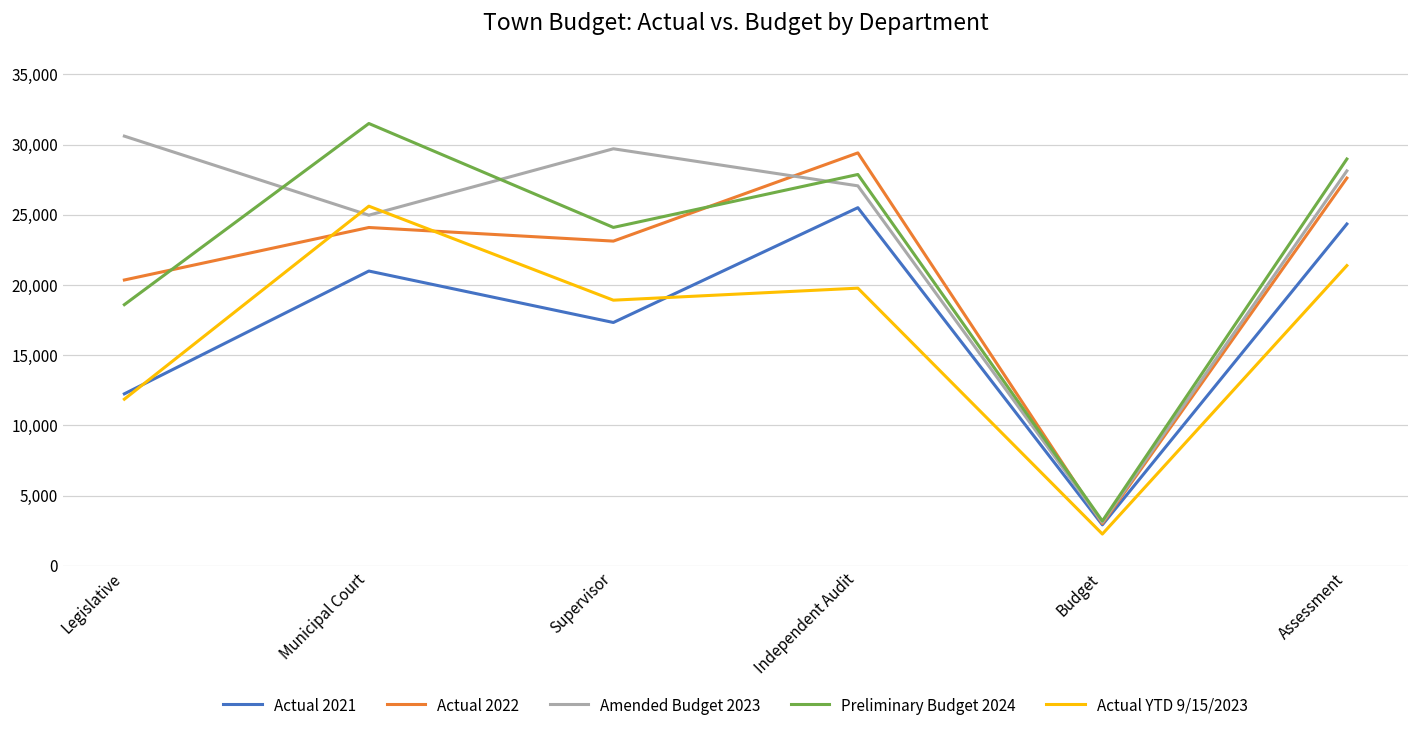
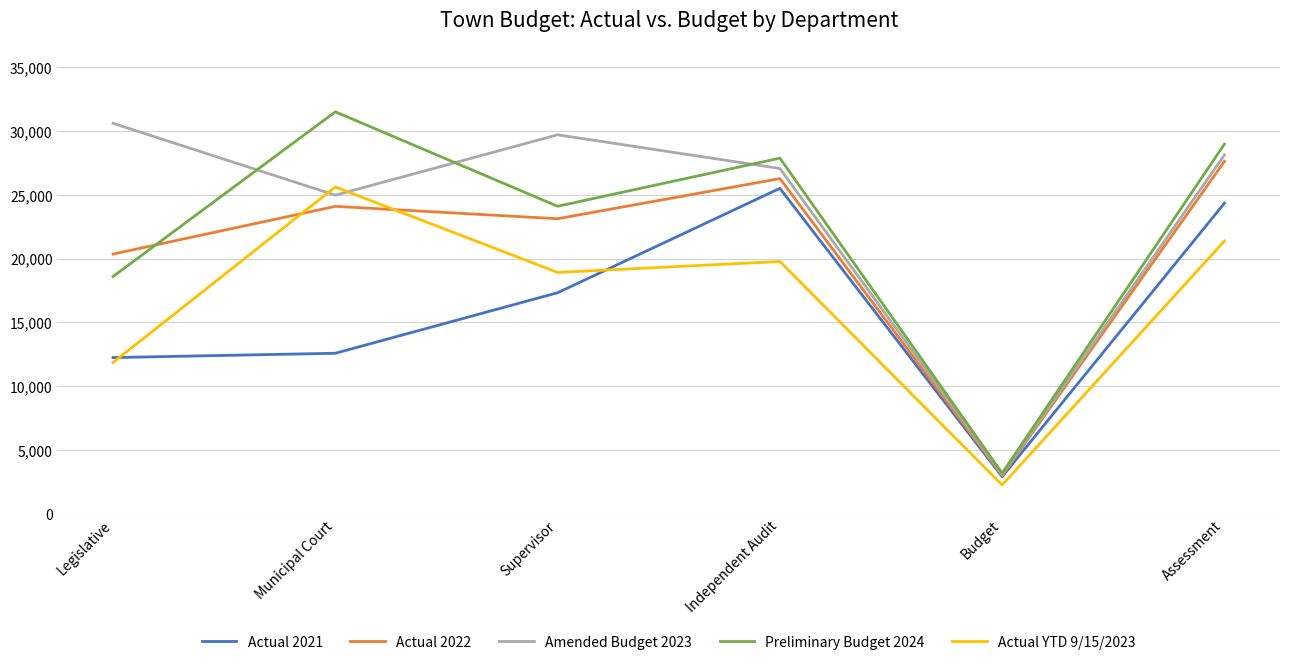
Actual 2021, Municipal Court: 21,000 -> 12,600
Actual 2022, Independent Audit: 29,400 -> 26,300
